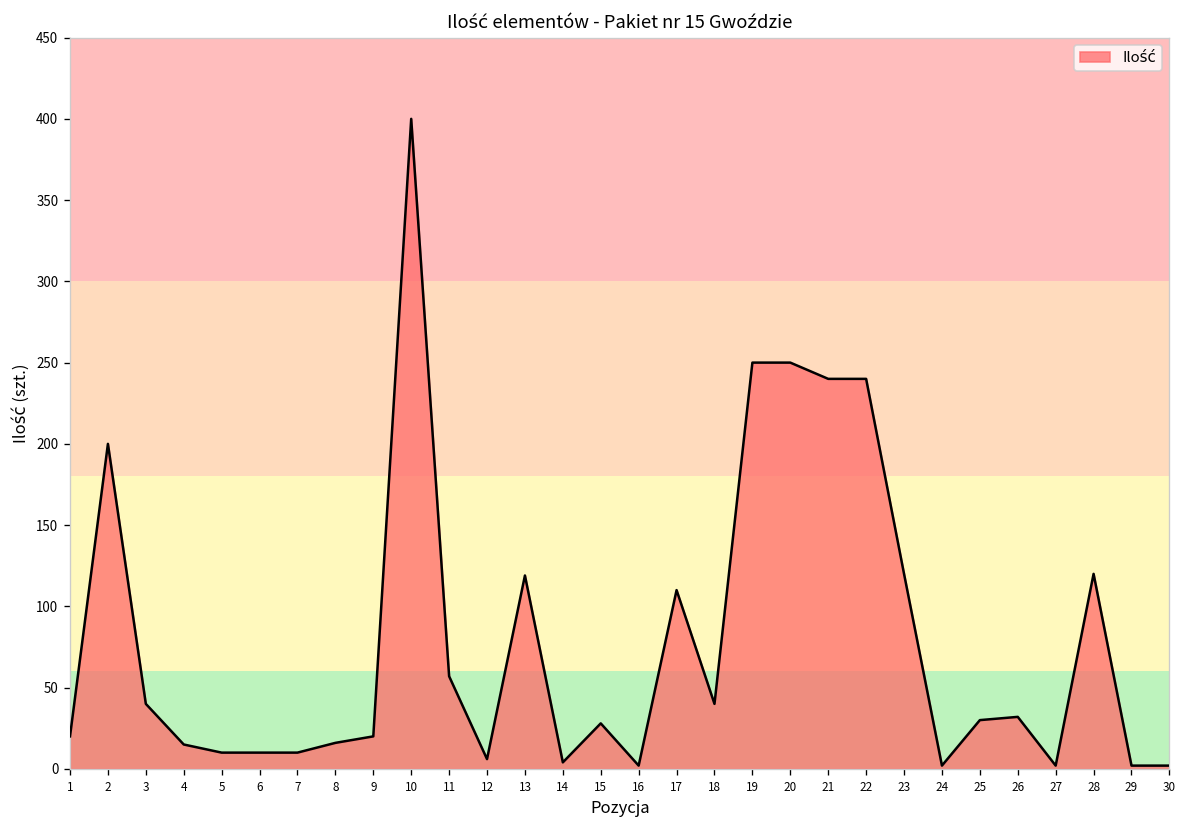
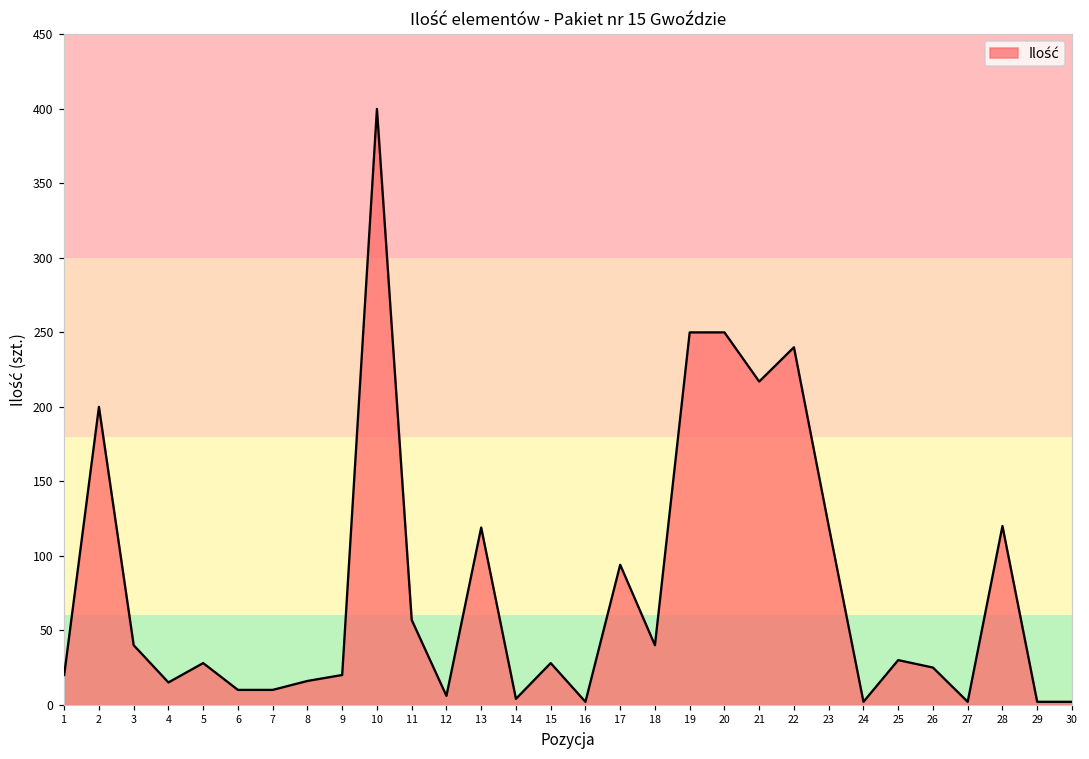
5: 10 -> 28
17: 110 -> 94
21: 240 -> 217
26: 32 -> 25
